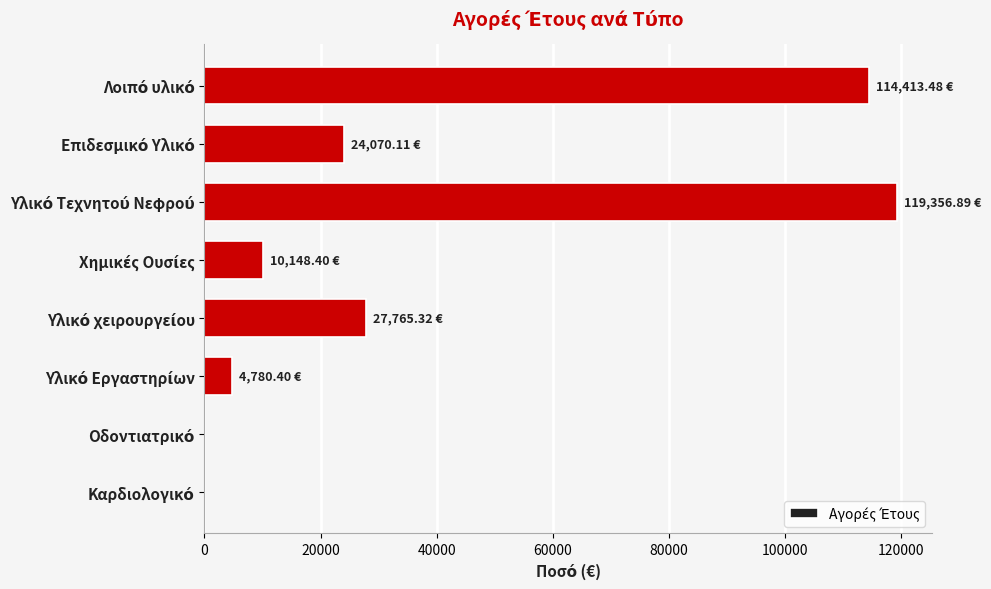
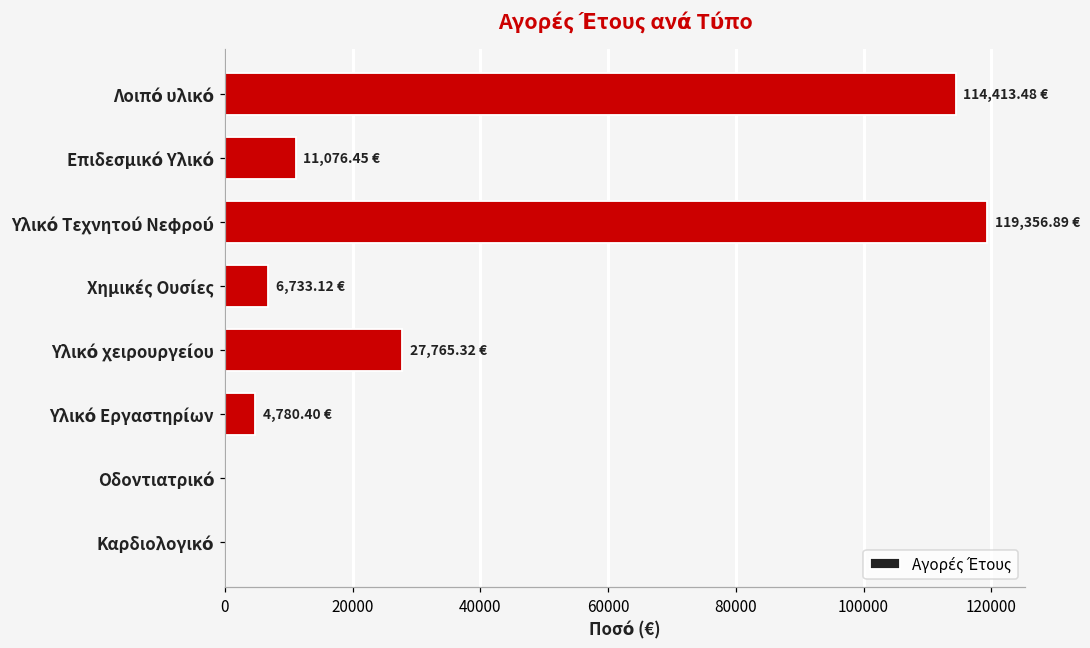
Επιδεσμικό Υλικό: 24,070.11 -> 11,076.45
Χημικές Ουσίες: 10,148.40 -> 6,733.12
